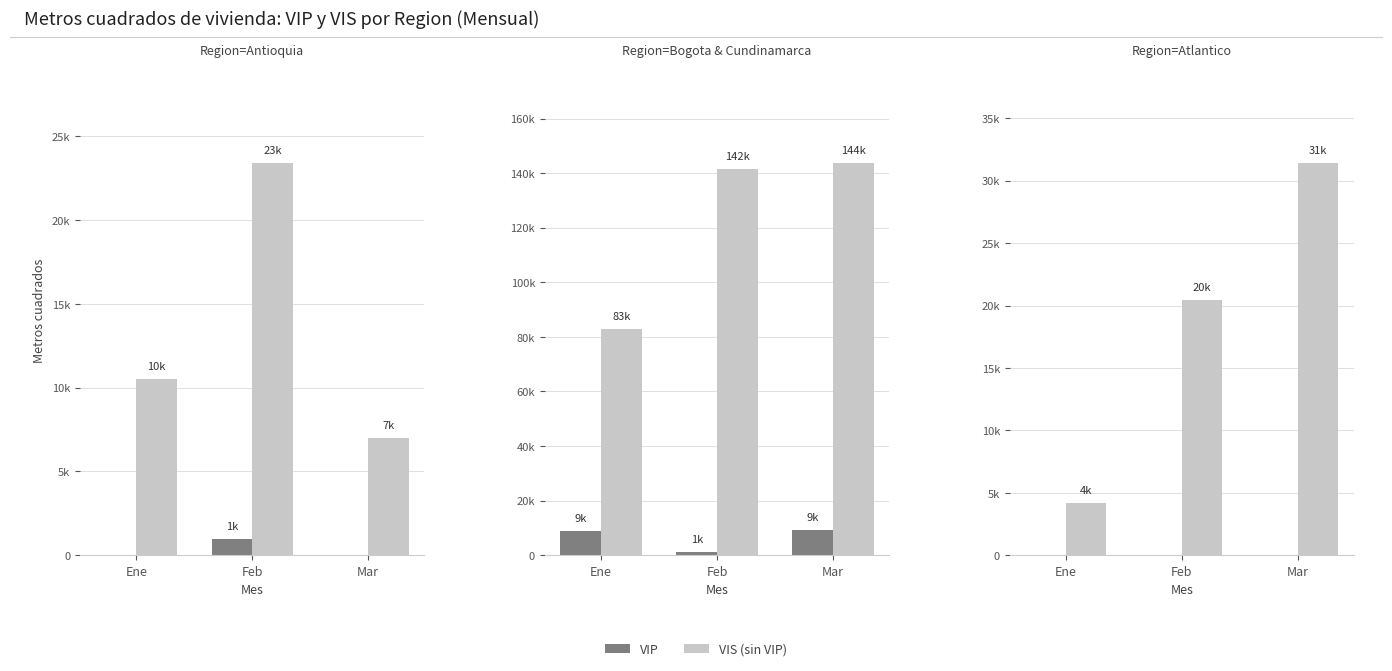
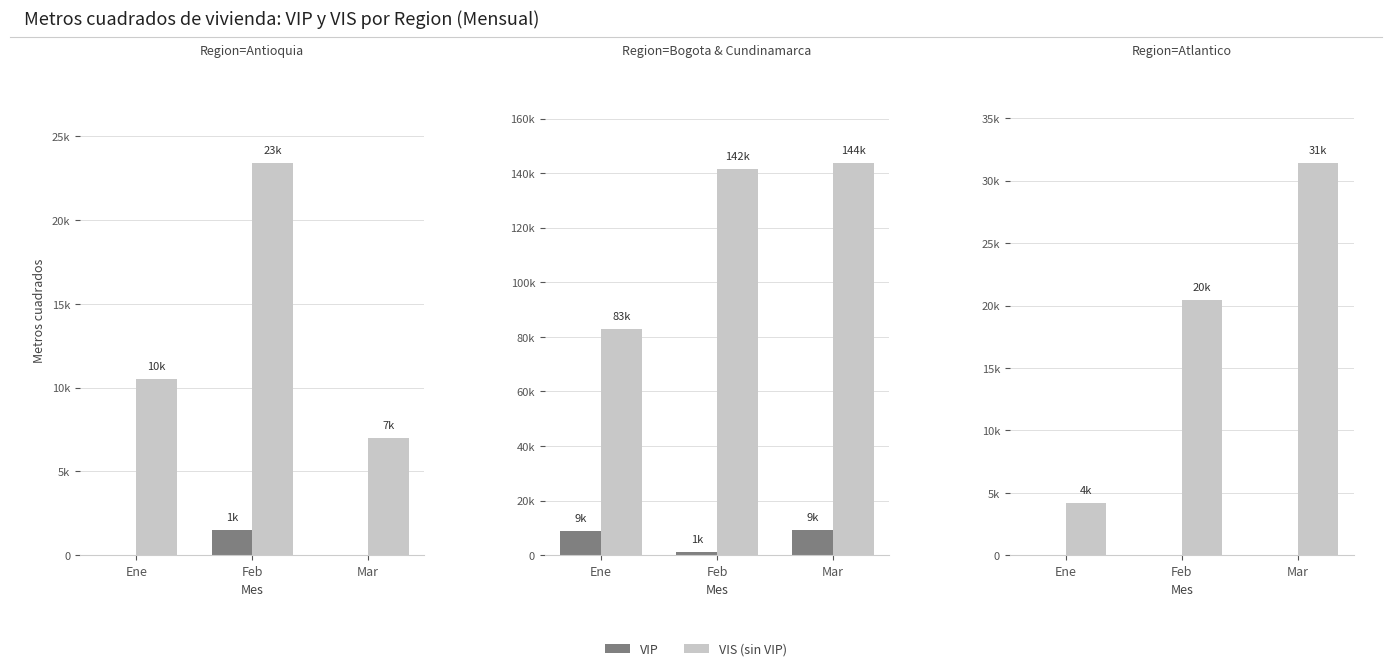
Region=Antioquia, VIP, Feb: 1000 -> 1500
